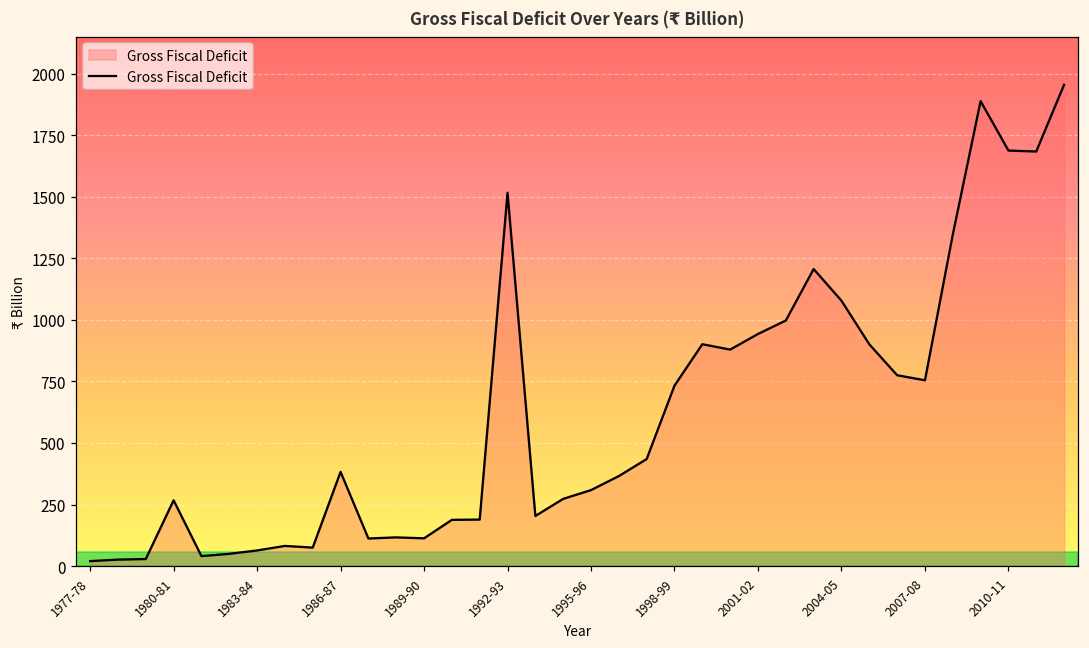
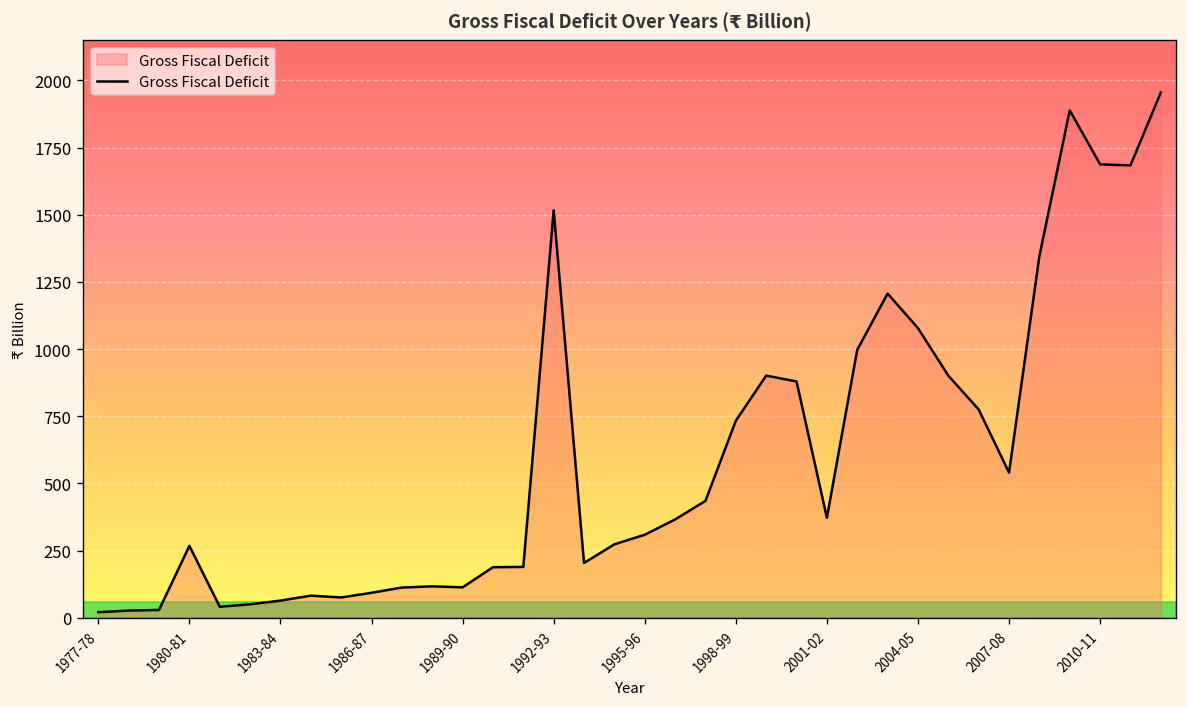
1986-87: 380 -> 90
2001-02: 940 -> 370
2007-08: 750 -> 540
